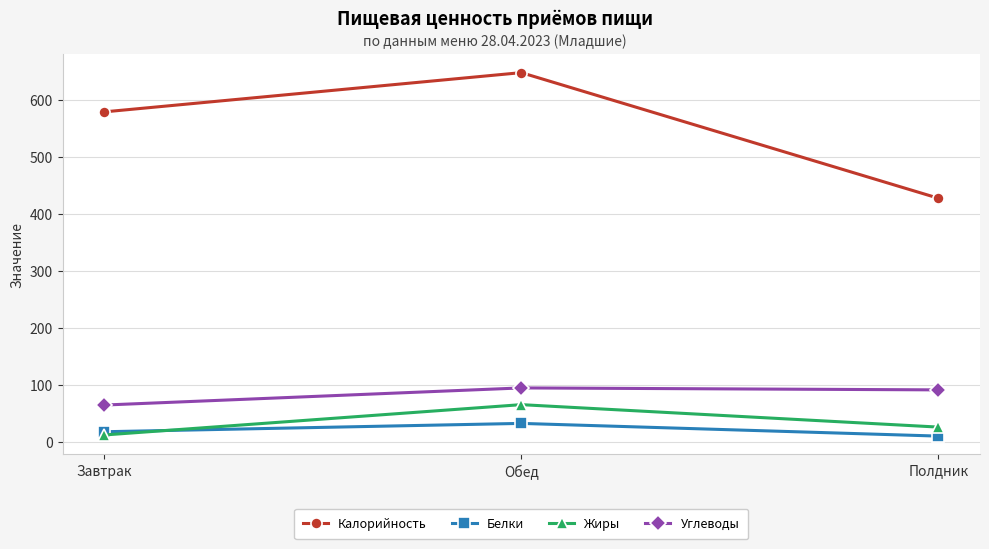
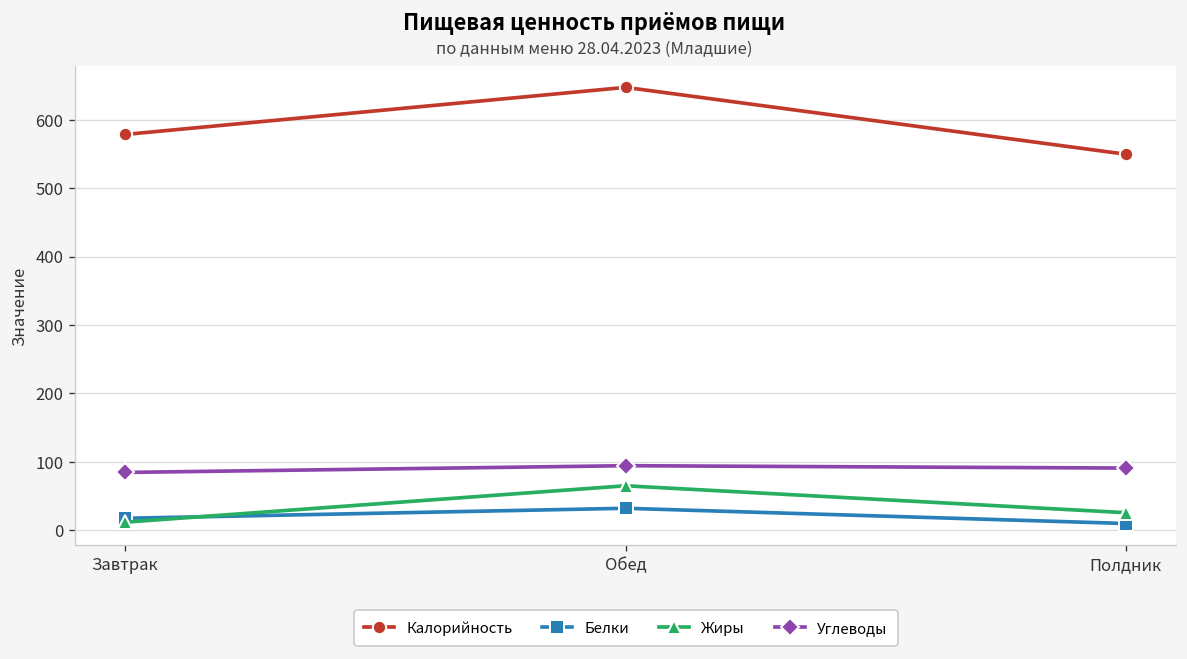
Углеводы, Завтрак: 60 -> 80
Калорийность, Полдник: 430 -> 550
